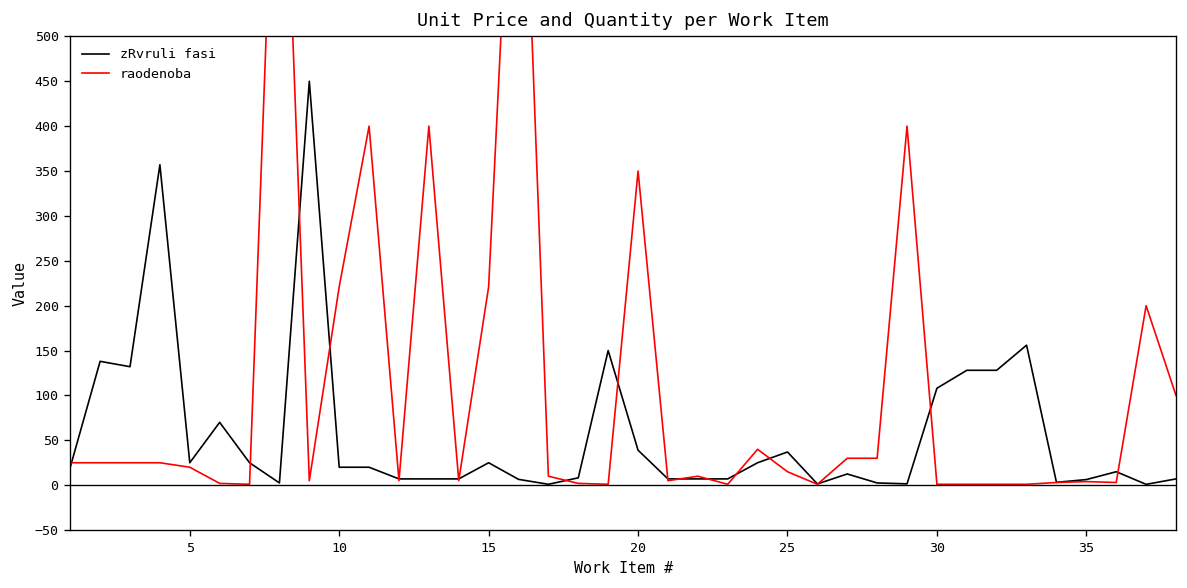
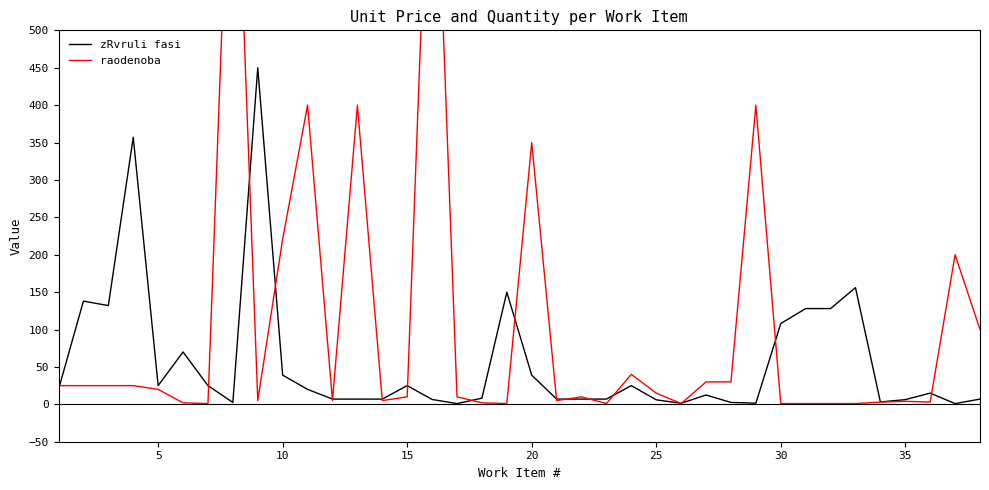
zRvruli fasi, 10: 20 -> 40
raodenoba, 15: 220 -> 10
zRvruli fasi, 25: 40 -> 10
